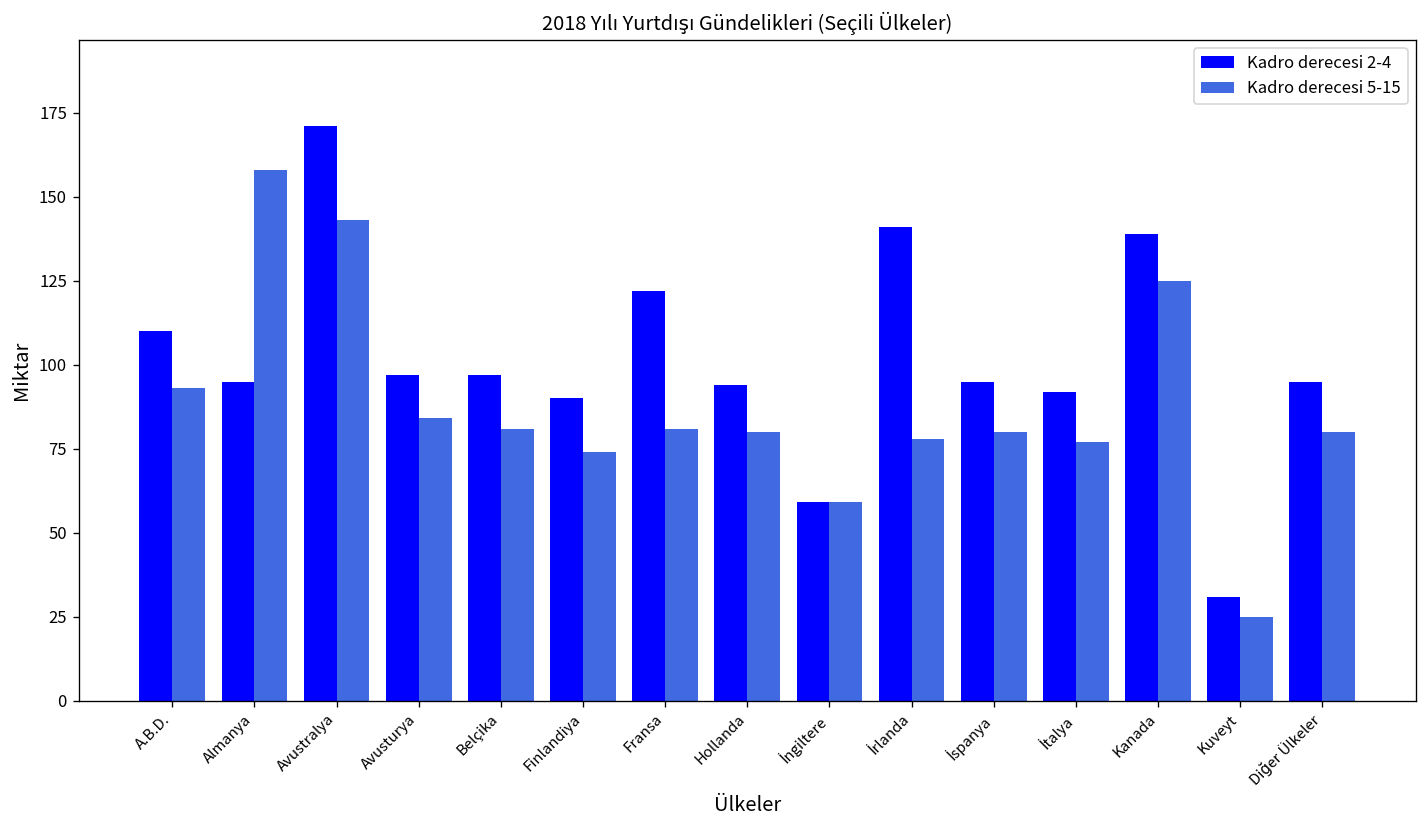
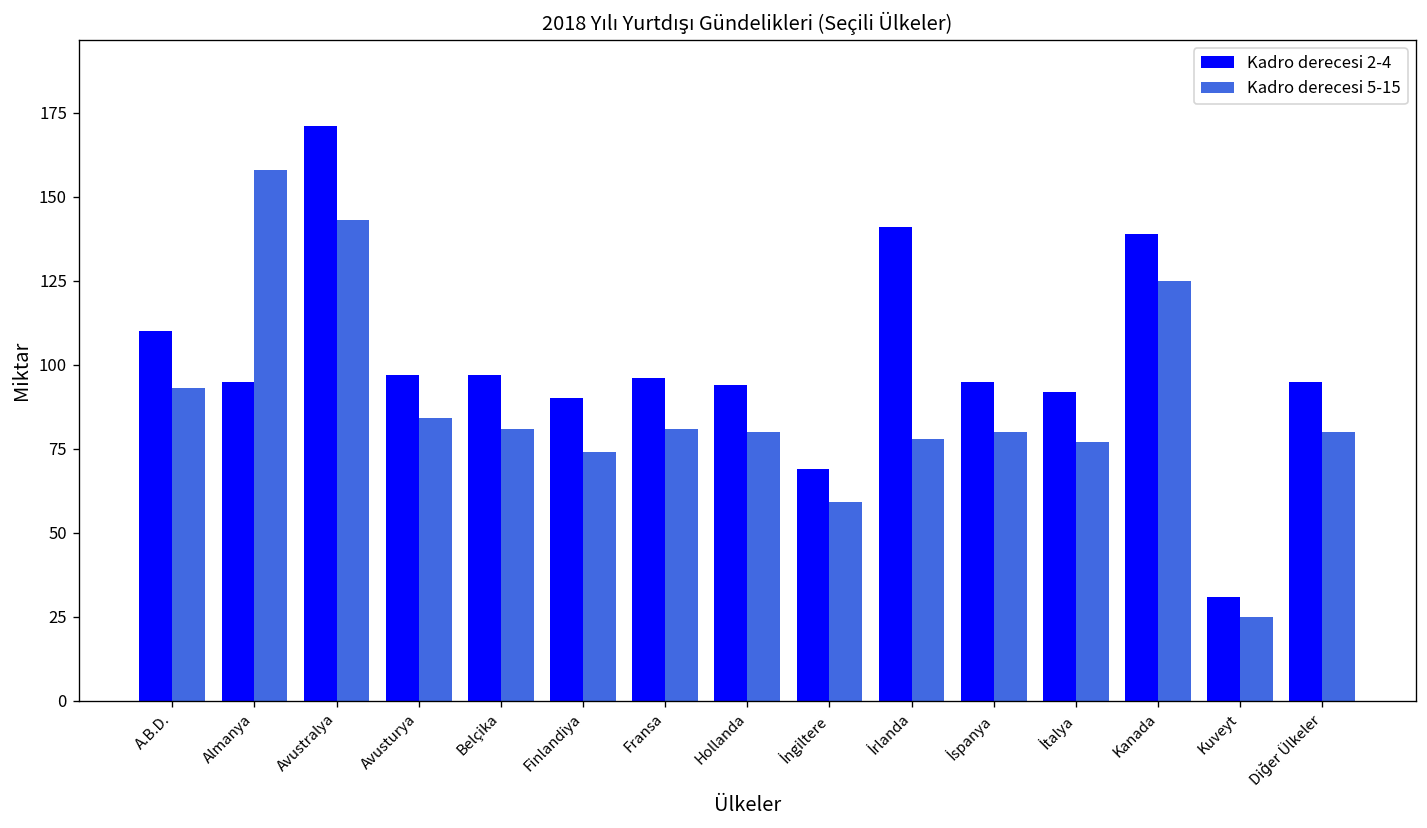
Kadro derecesi 2-4, Fransa: 122 -> 96
Kadro derecesi 2-4, İngiltere: 59 -> 69
